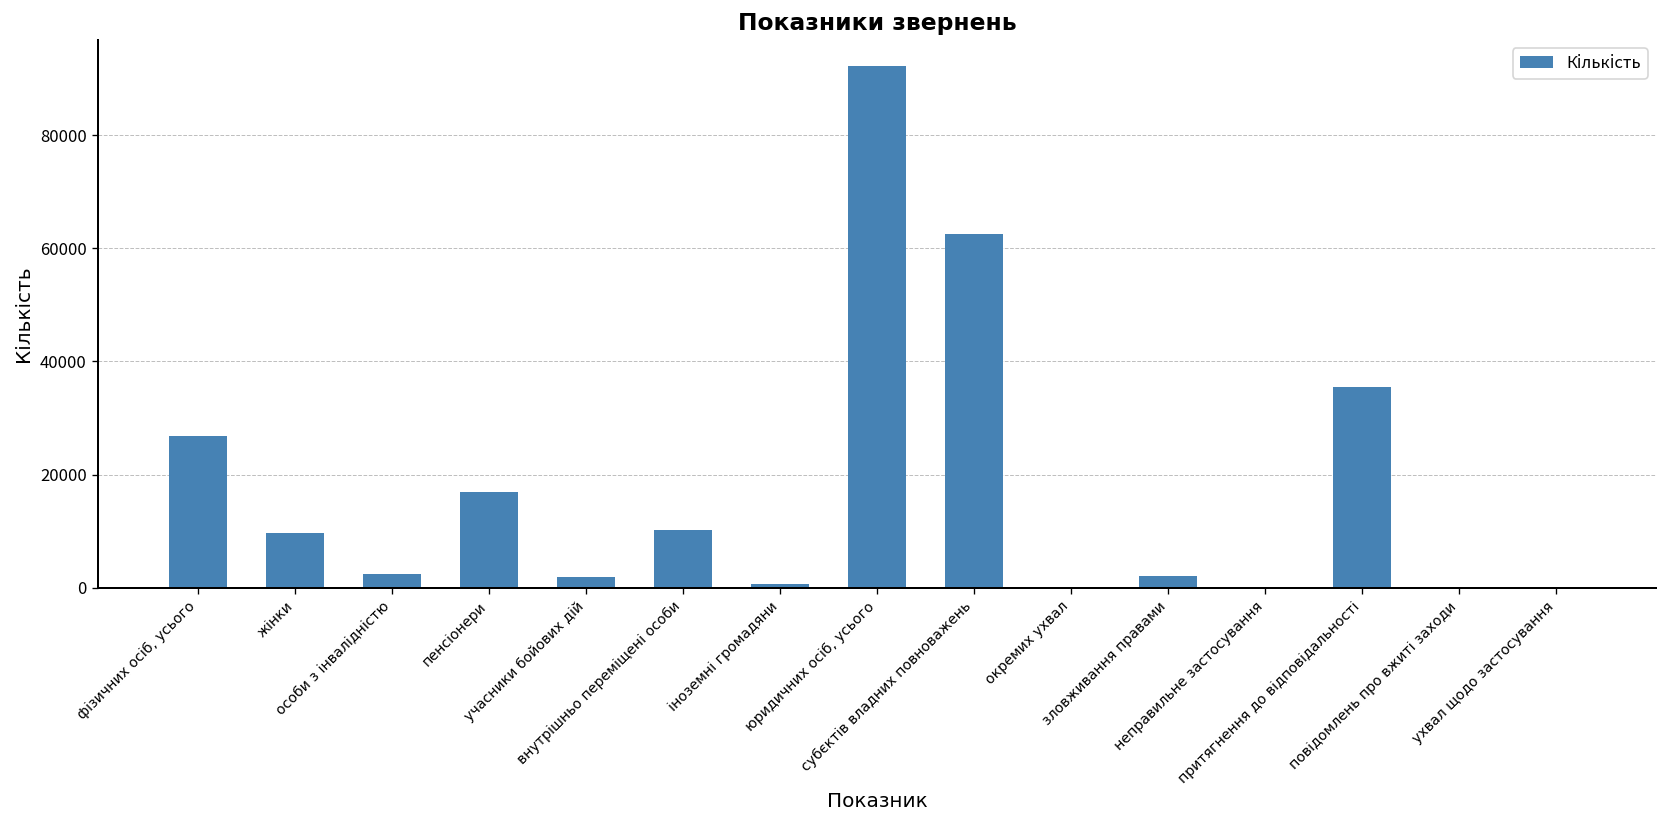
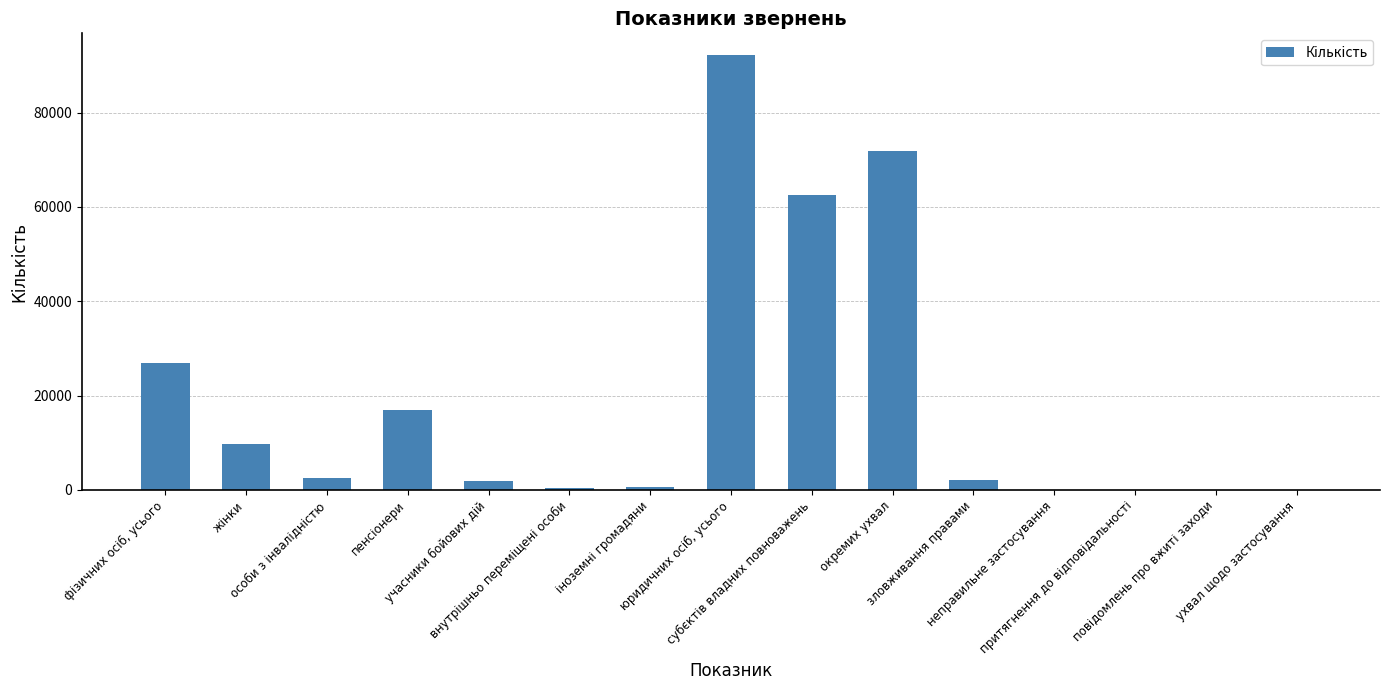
внутрішньо переміщені особи: 10000 -> 0
окремих ухвал: 0 -> 72000
притягнення до відповідальності: 35000 -> 0
